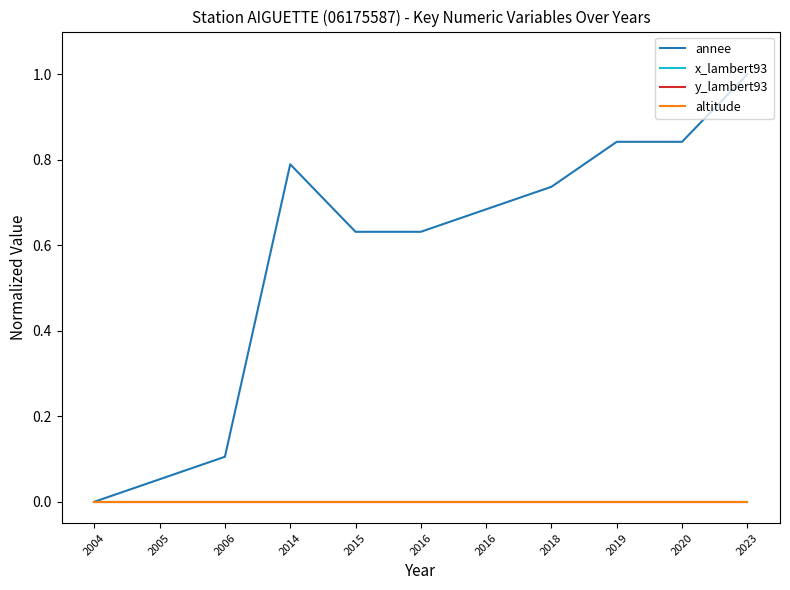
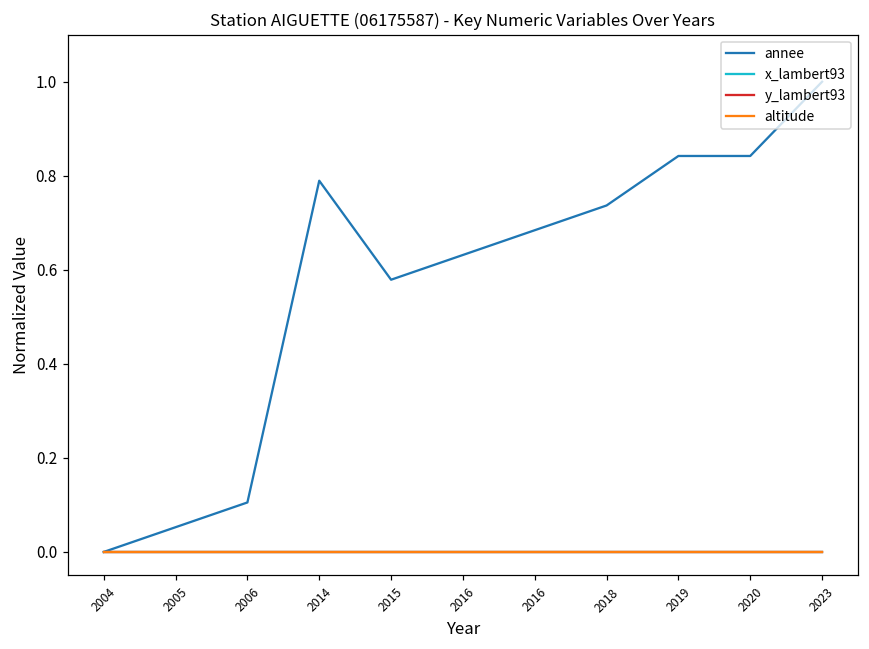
annee, 2015: 0.63 -> 0.58
